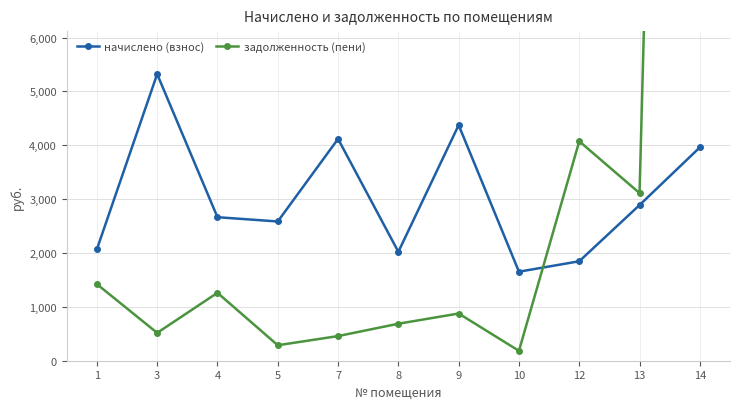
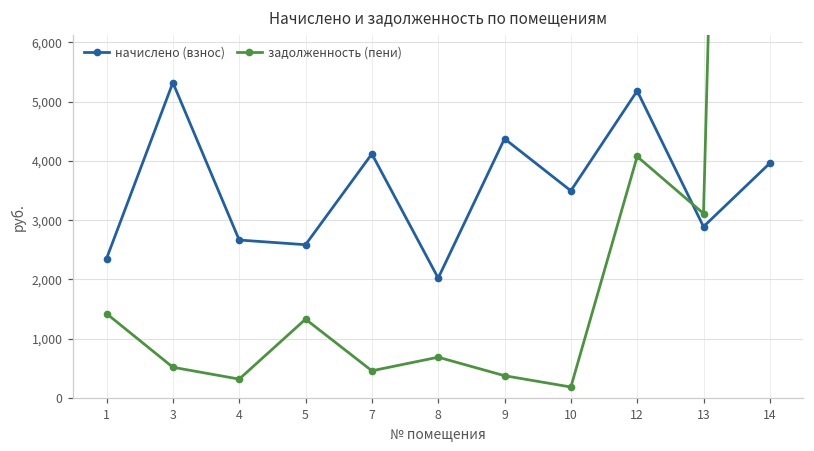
начислено (взнос), 1: 2,100 -> 2,400
задолженность (пени), 4: 1,300 -> 300
задолженность (пени), 5: 300 -> 1,300
задолженность (пени), 9: 900 -> 400
начислено (взнос), 10: 1,700 -> 3,500
начислено (взнос), 12: 1,800 -> 5,200
